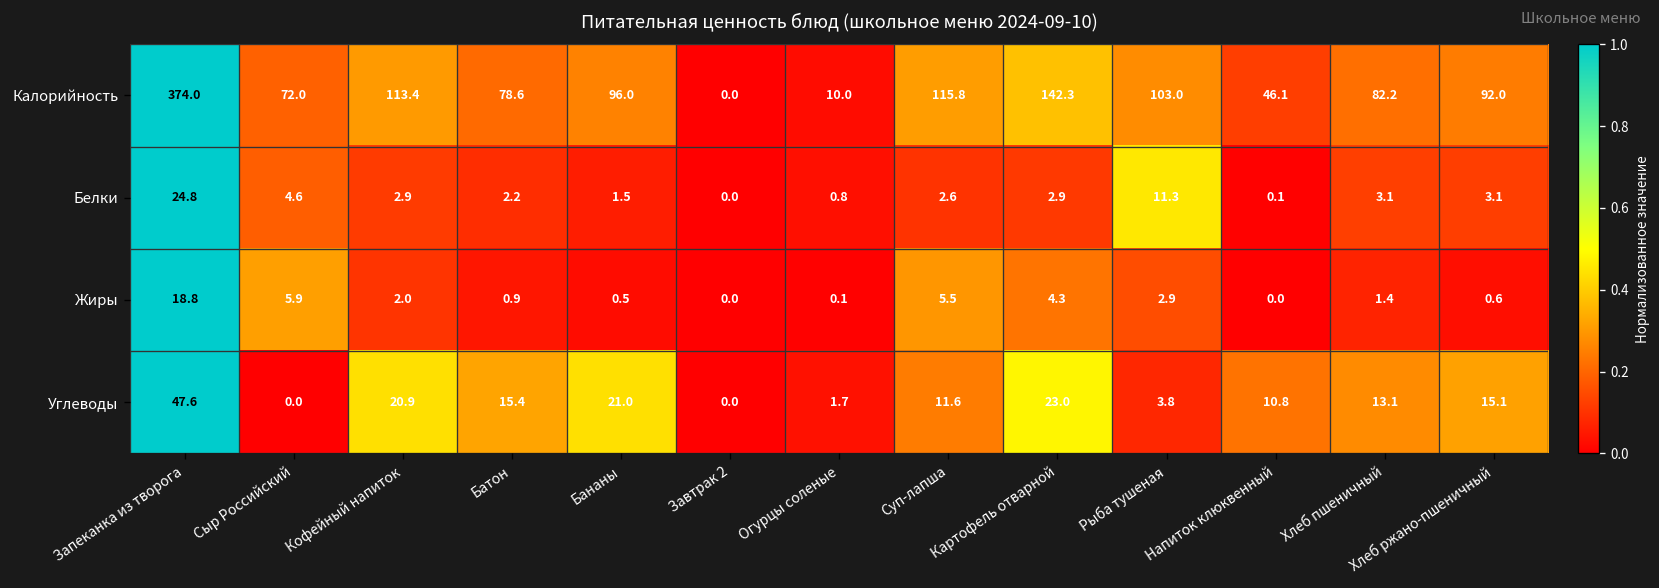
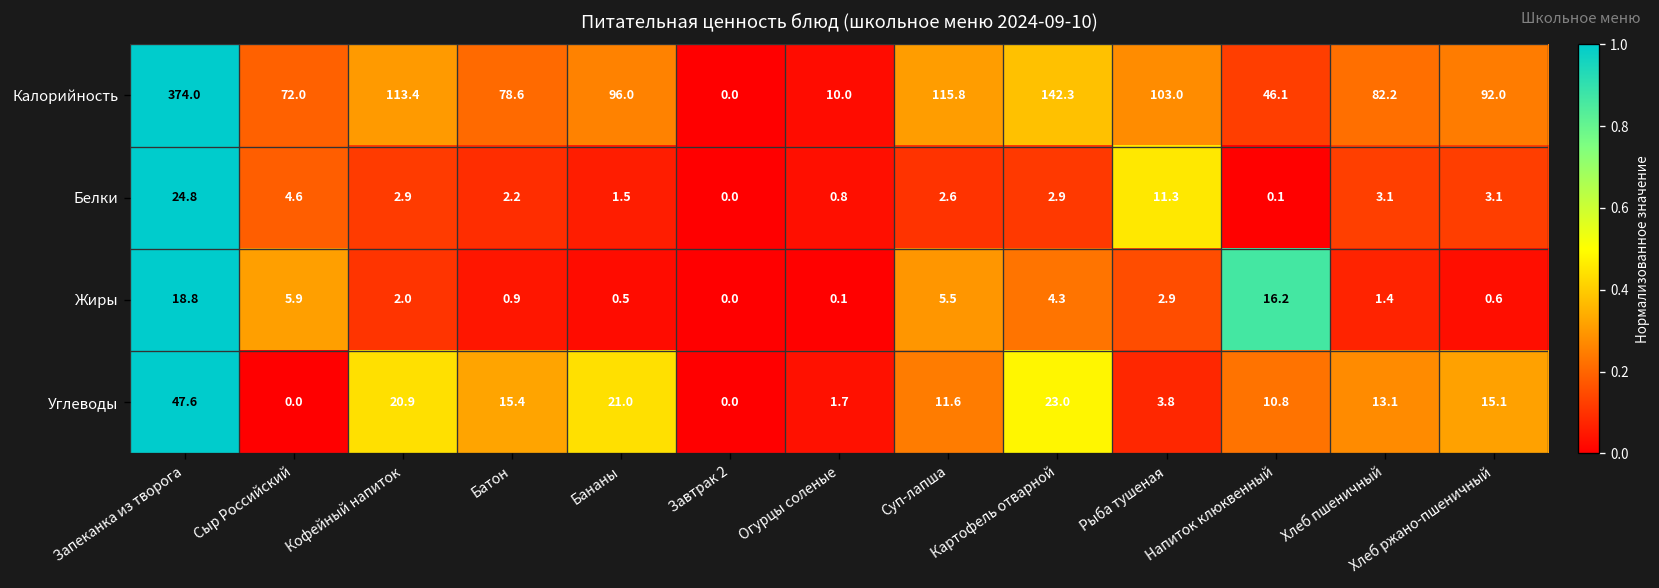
Жиры, Напиток клюквенный: 0.0 -> 16.2
